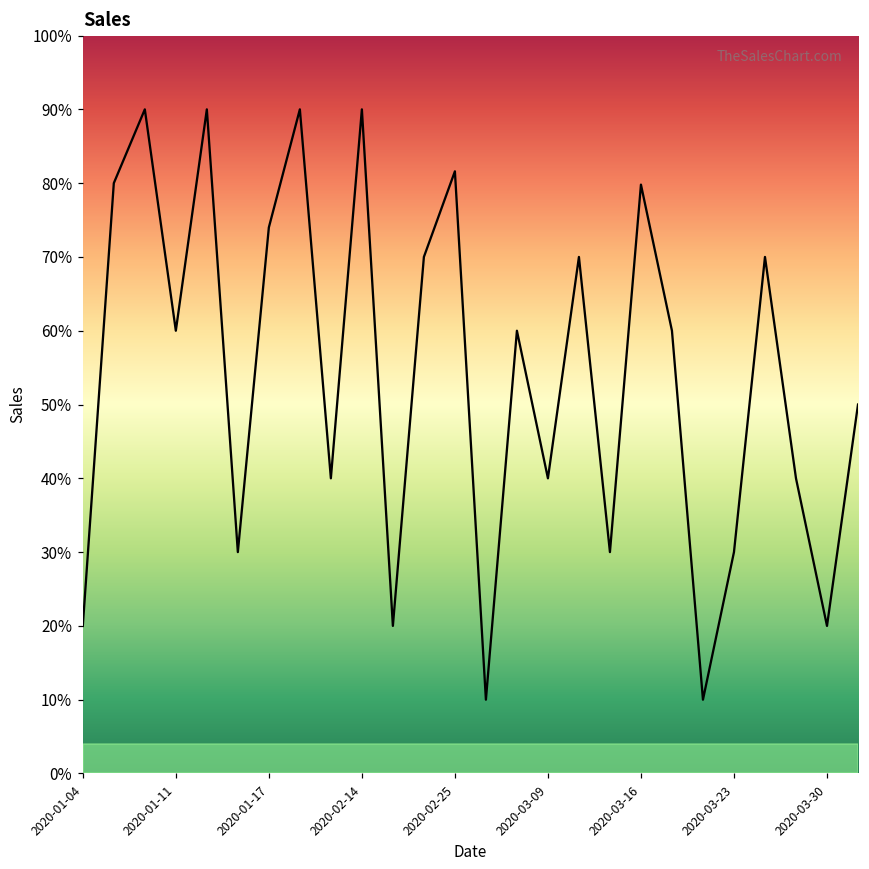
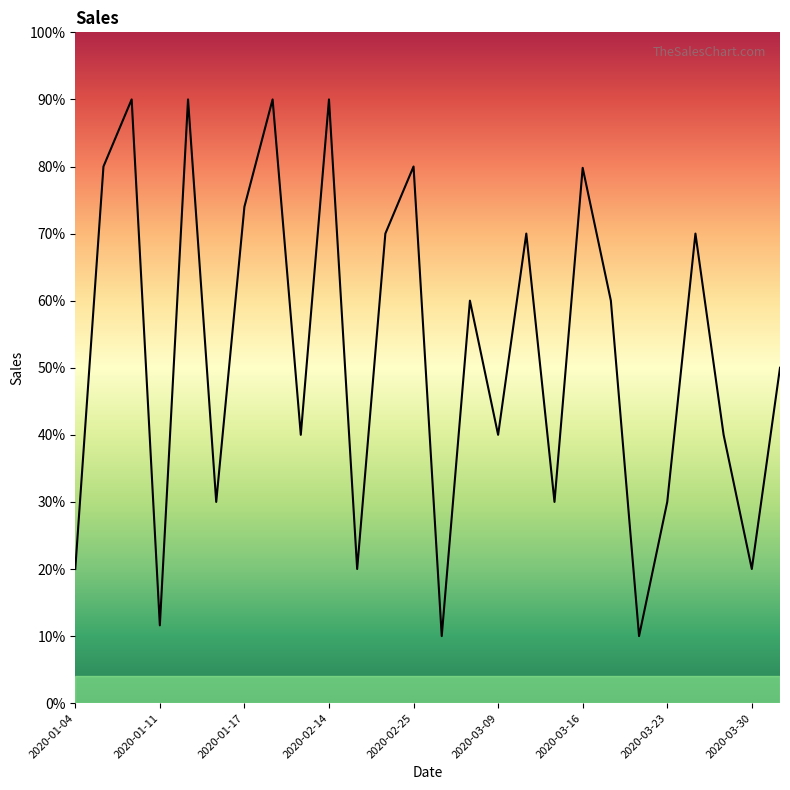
2020-01-11: 60% -> 12%
2020-02-25: 82% -> 80%
